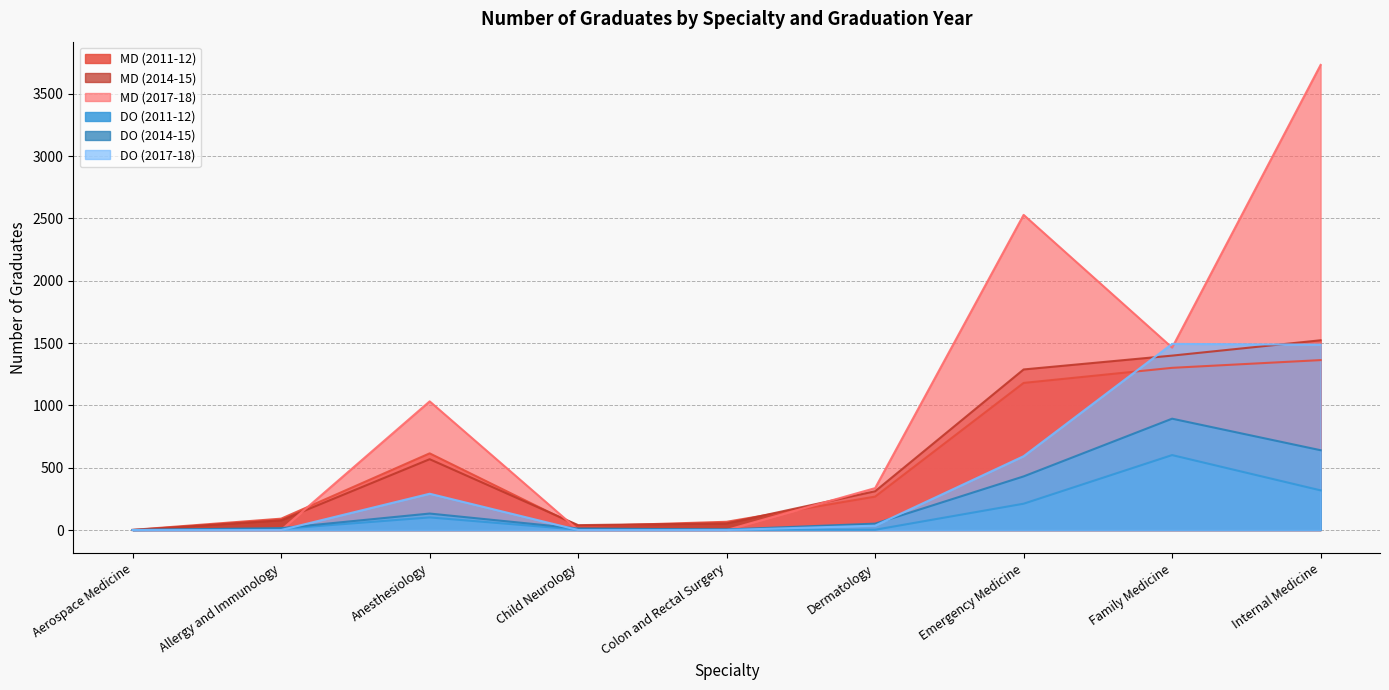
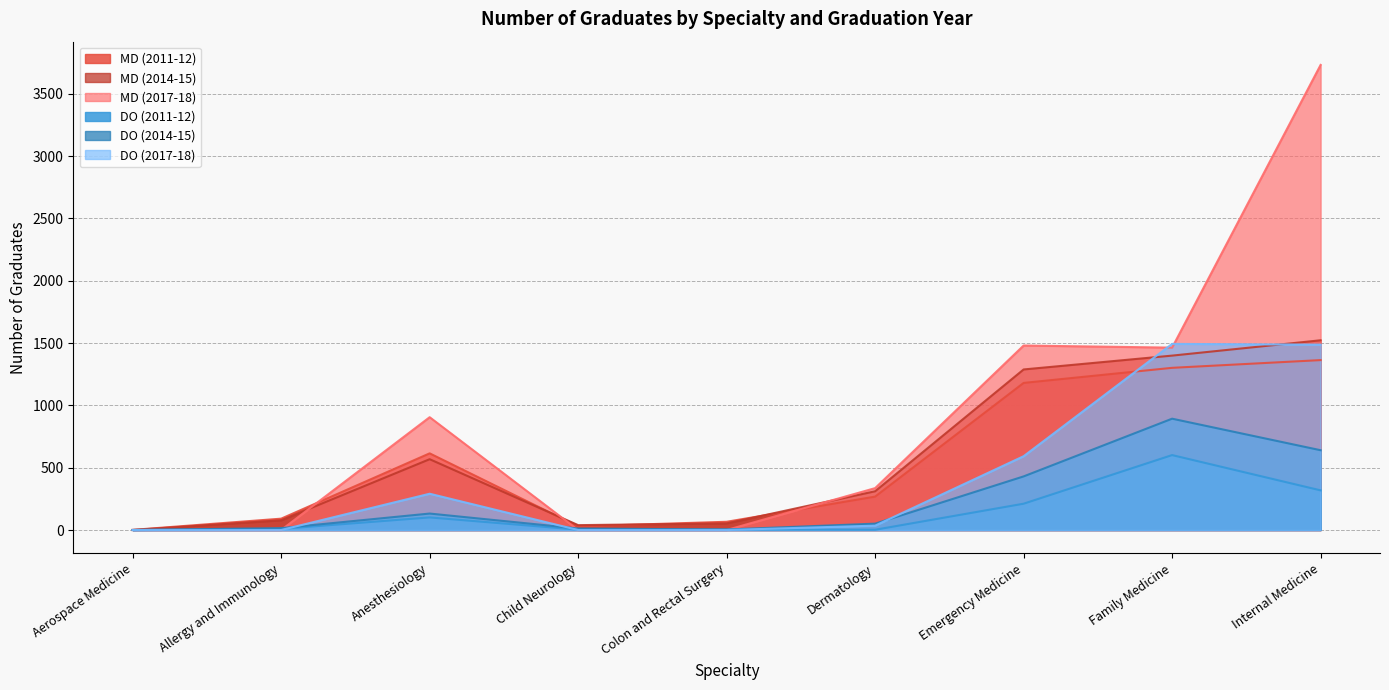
MD (2017-18), Anesthesiology: 1030 -> 910
MD (2017-18), Emergency Medicine: 2530 -> 1480
